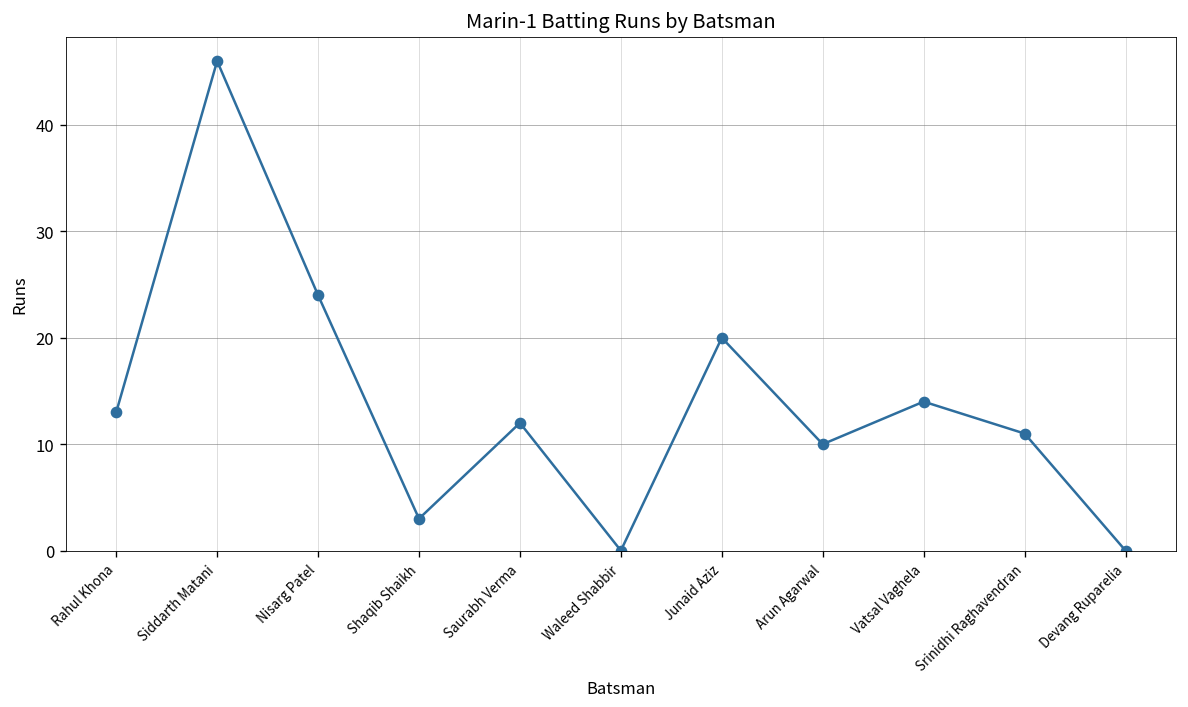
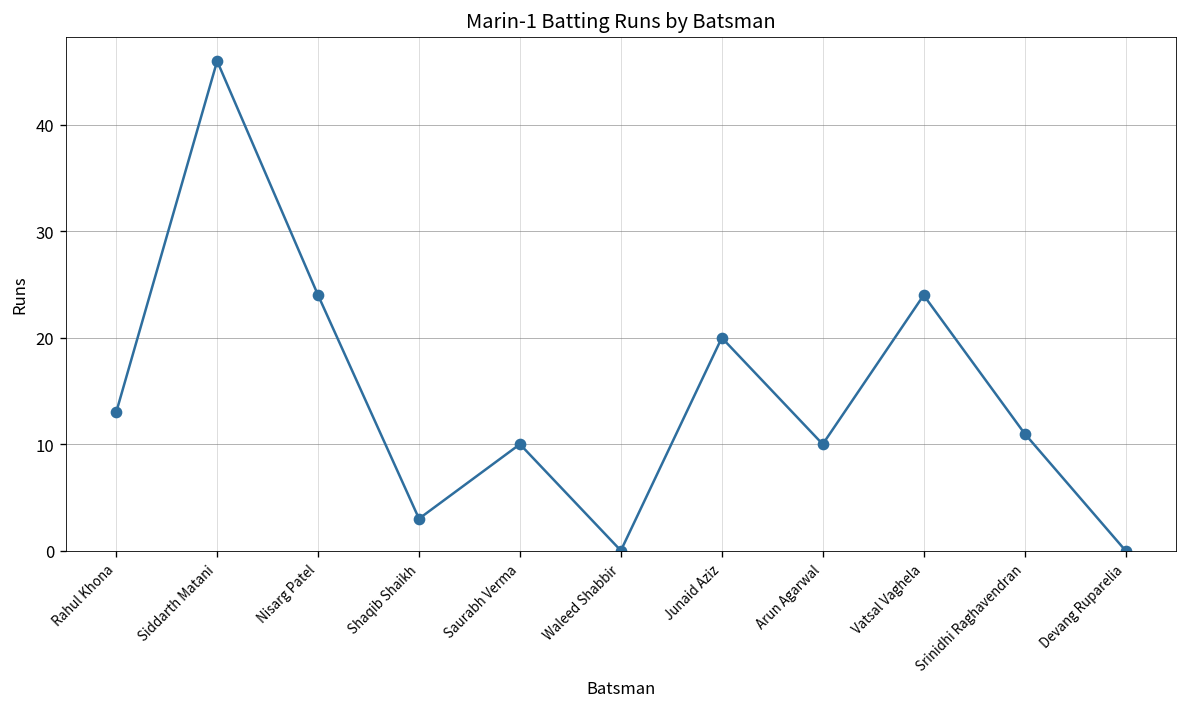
Saurabh Verma: 12 -> 10
Vatsal Vaghela: 14 -> 24
